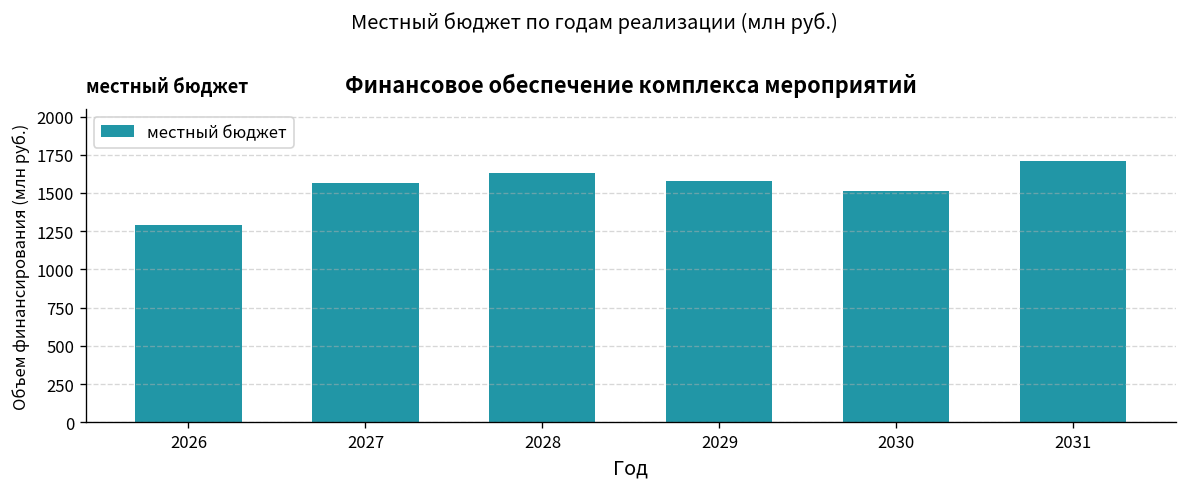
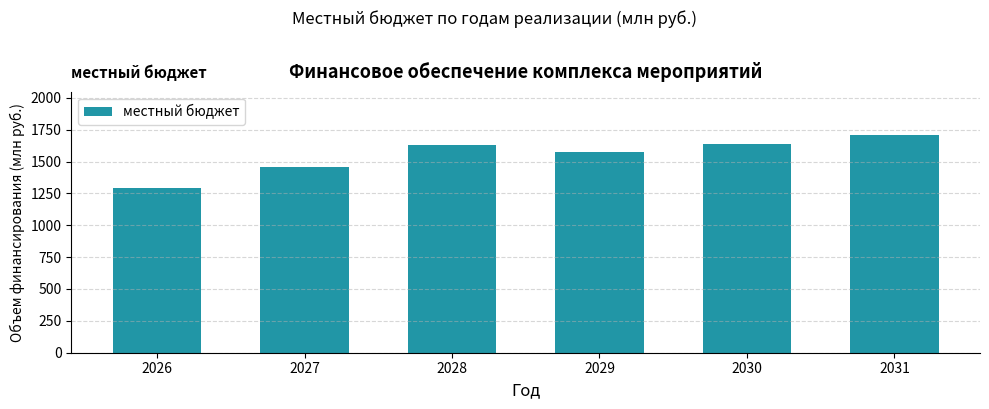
2027: 1560 -> 1460
2030: 1510 -> 1640
